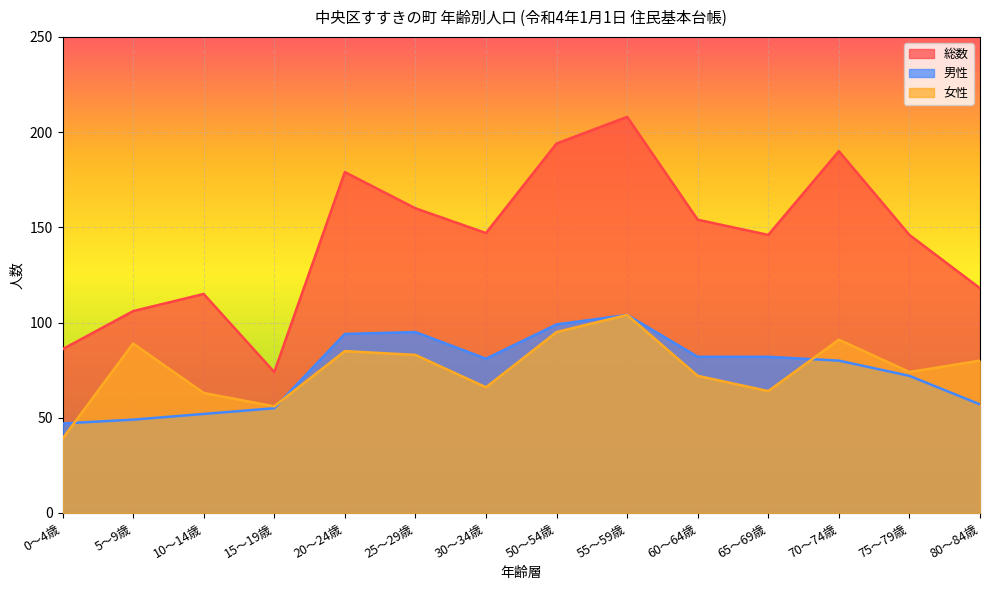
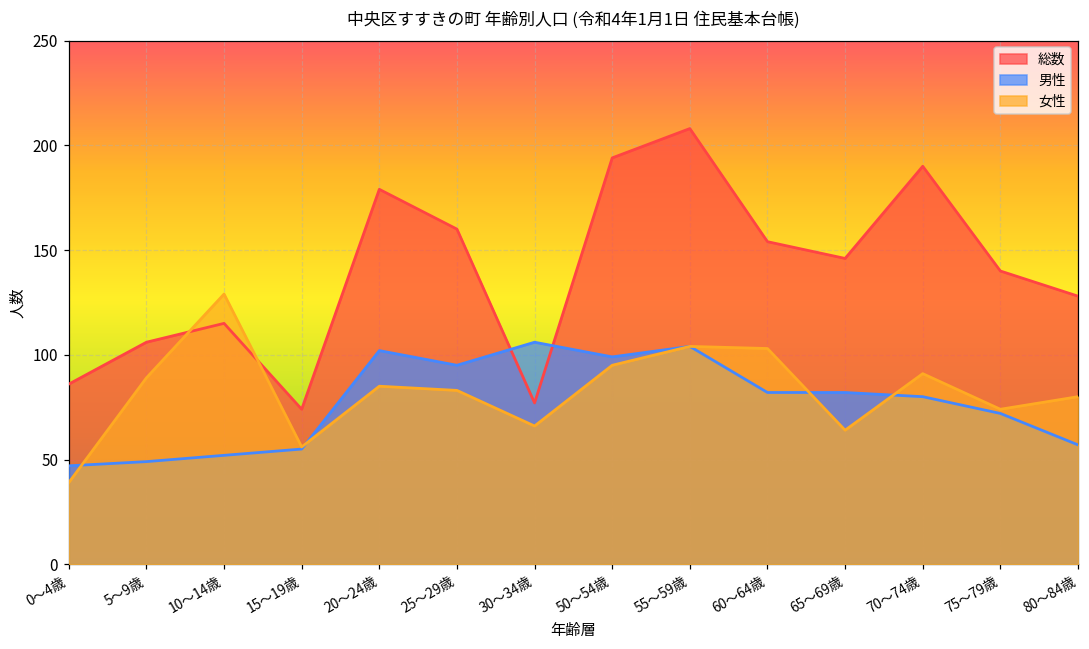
女性, 10～14歳: 63 -> 129
男性, 20～24歳: 94 -> 102
総数, 30～34歳: 147 -> 77
男性, 30～34歳: 81 -> 106
女性, 60～64歳: 72 -> 103
総数, 75～79歳: 146 -> 140
総数, 80～84歳: 118 -> 128
